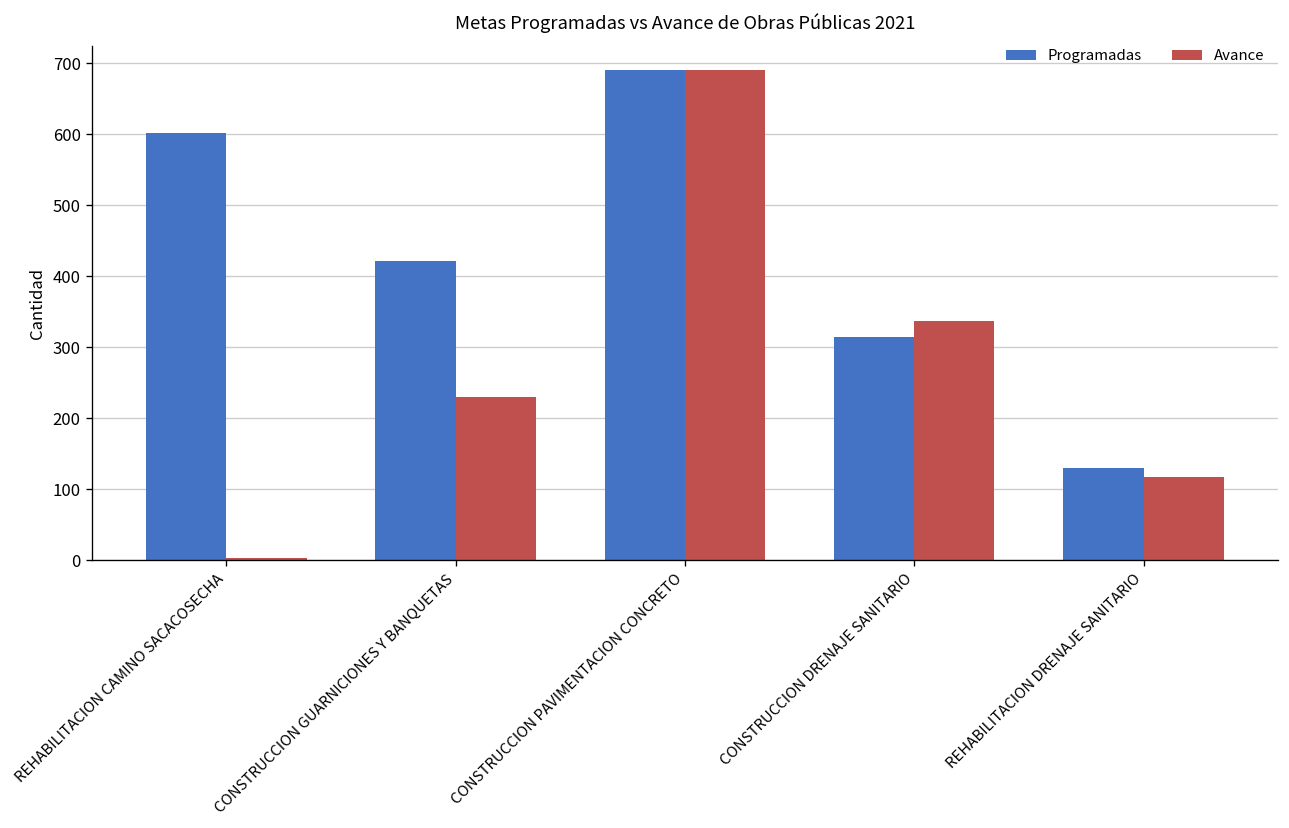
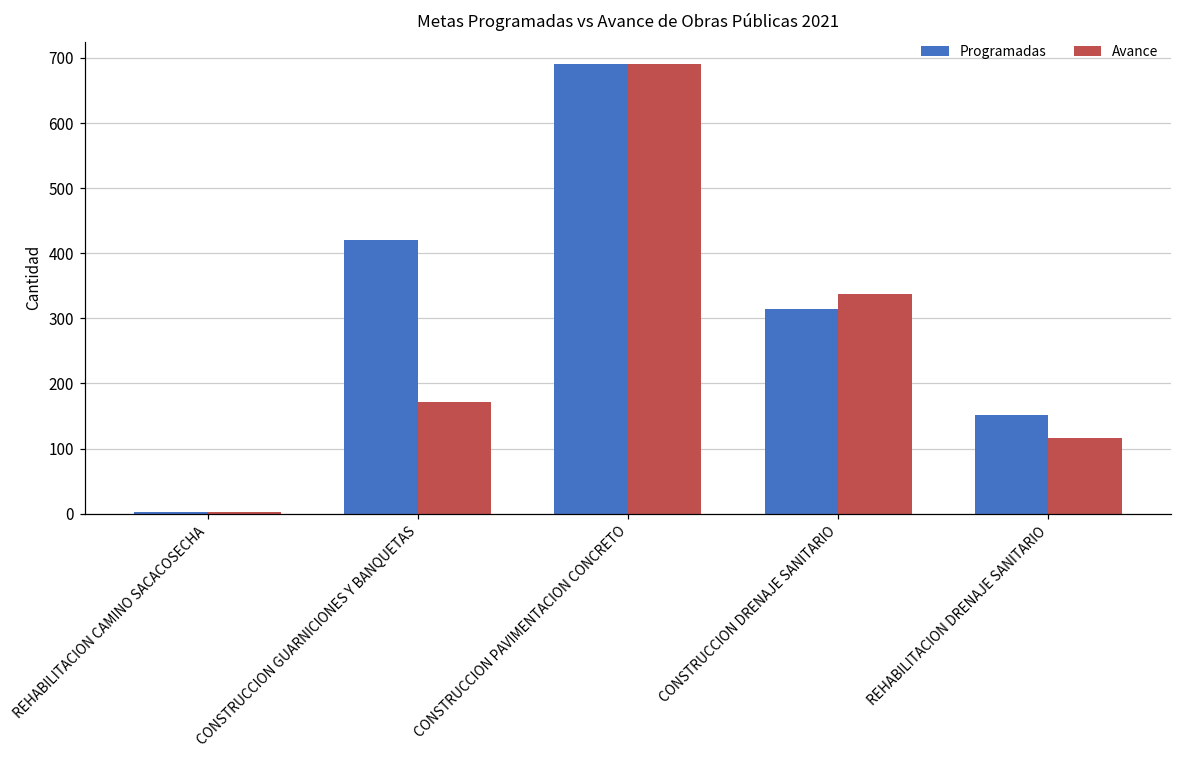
Programadas, REHABILITACION CAMINO SACACOSECHA: 600 -> 0
Avance, CONSTRUCCION GUARNICIONES Y BANQUETAS: 230 -> 170
Programadas, REHABILITACION DRENAJE SANITARIO: 130 -> 150
